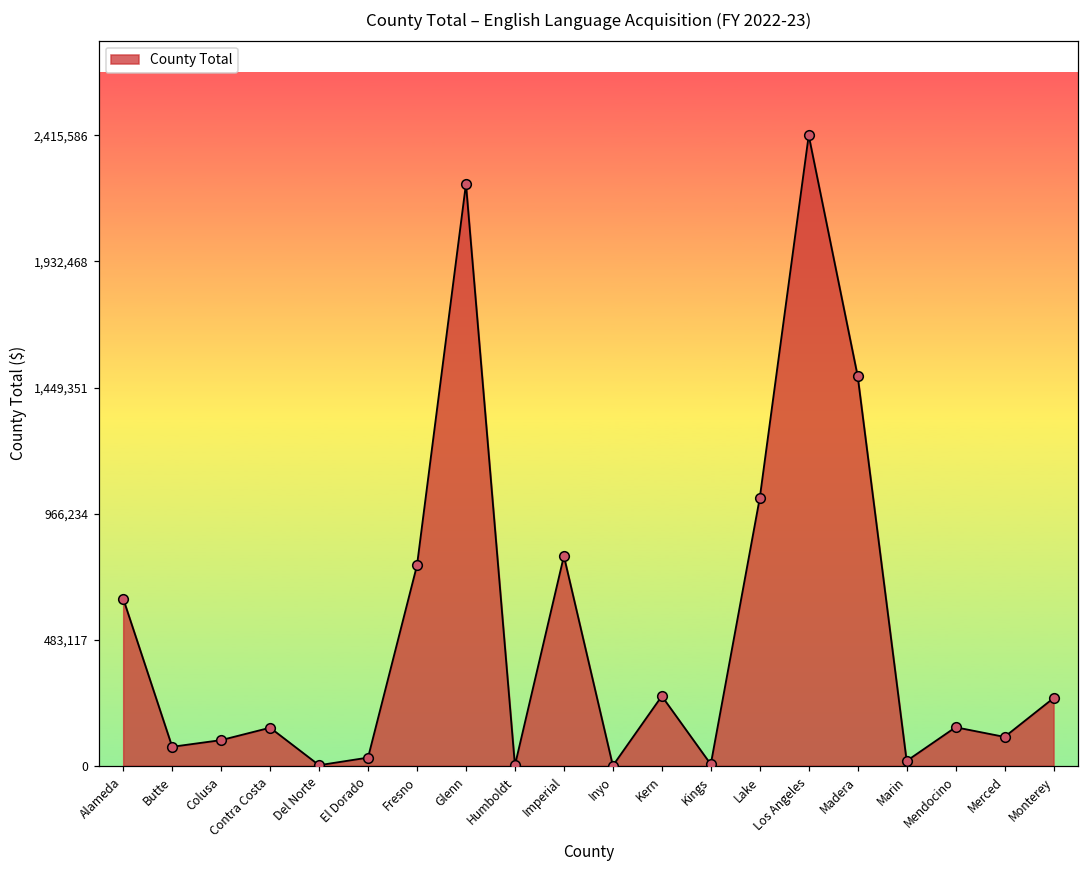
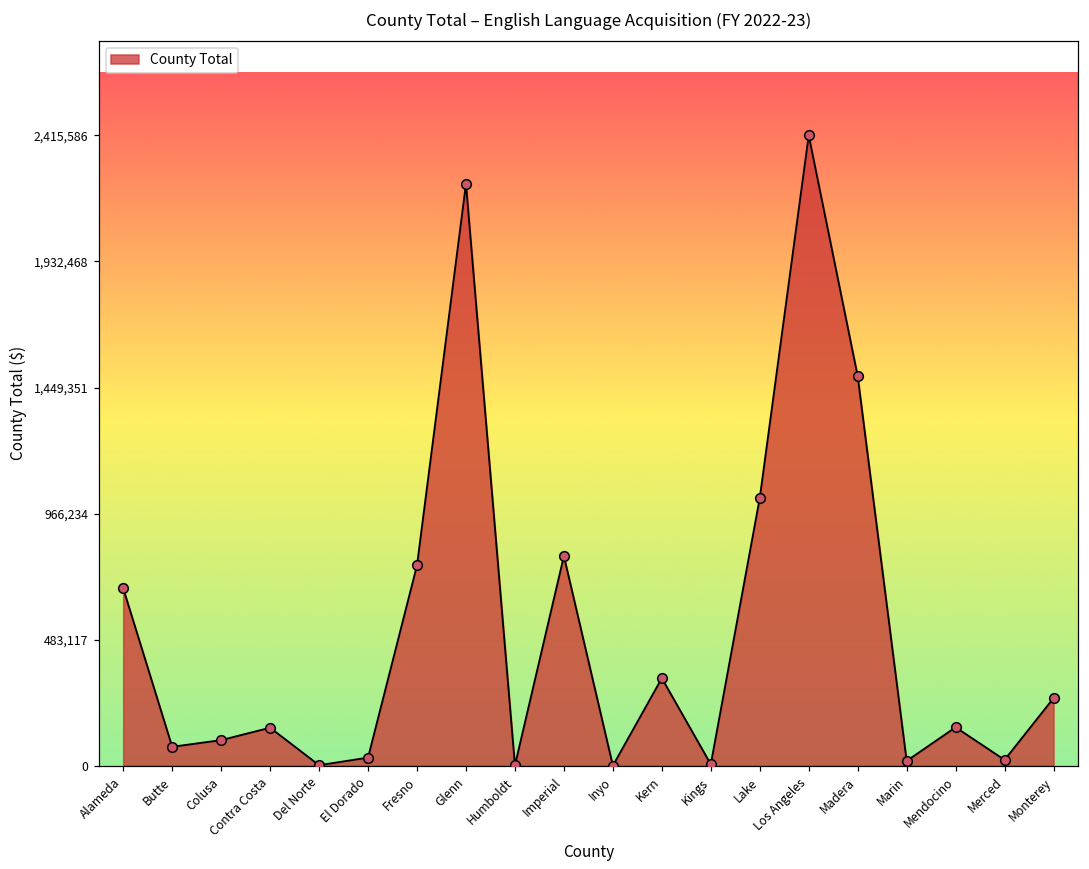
Alameda: 640,000 -> 680,000
Kern: 270,000 -> 340,000
Merced: 110,000 -> 20,000
